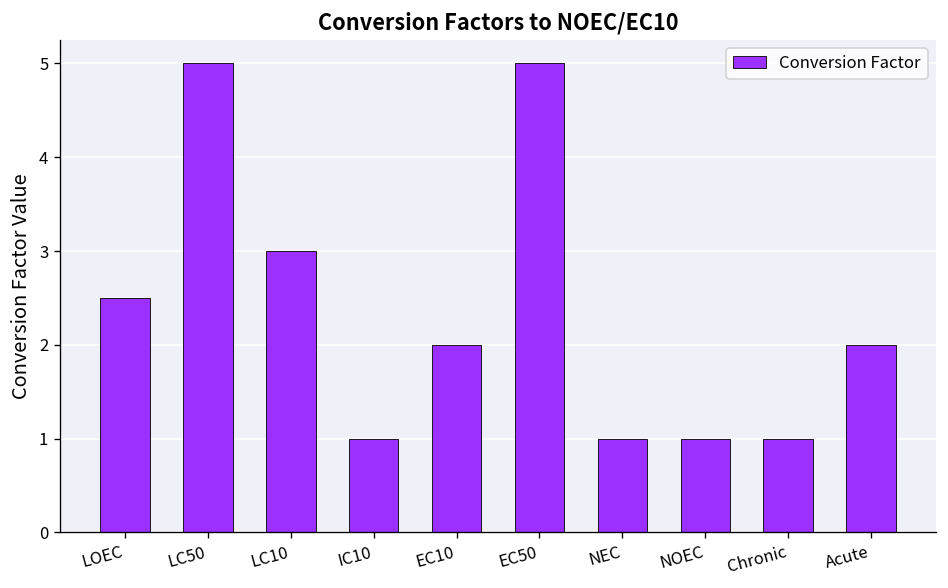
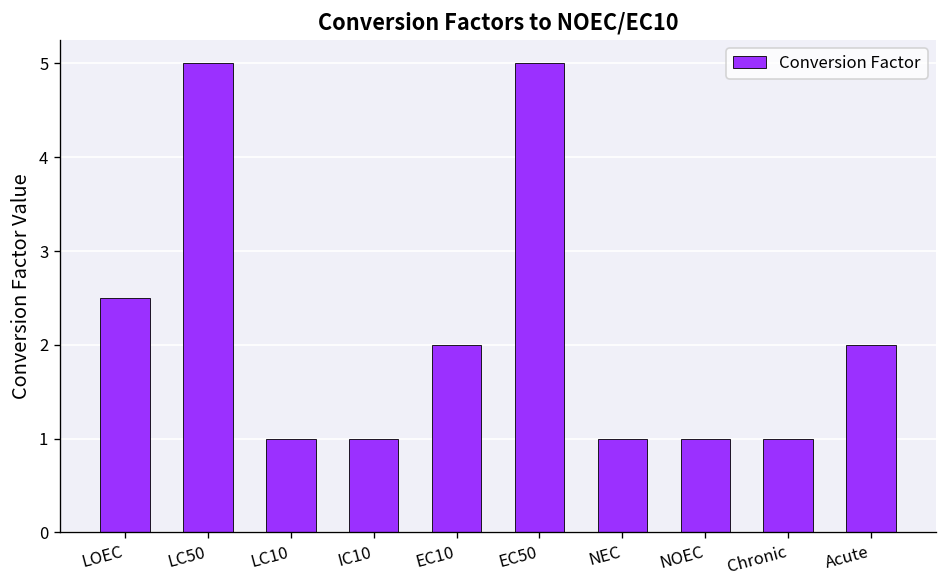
LC10: 3 -> 1
